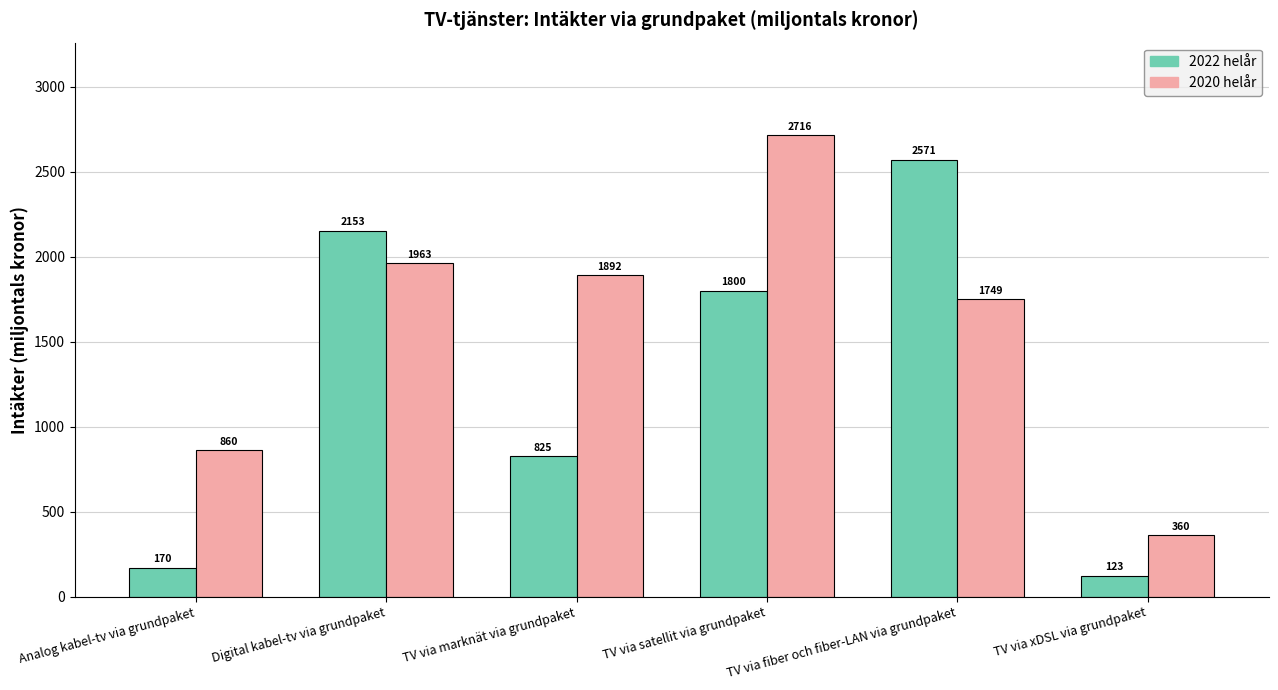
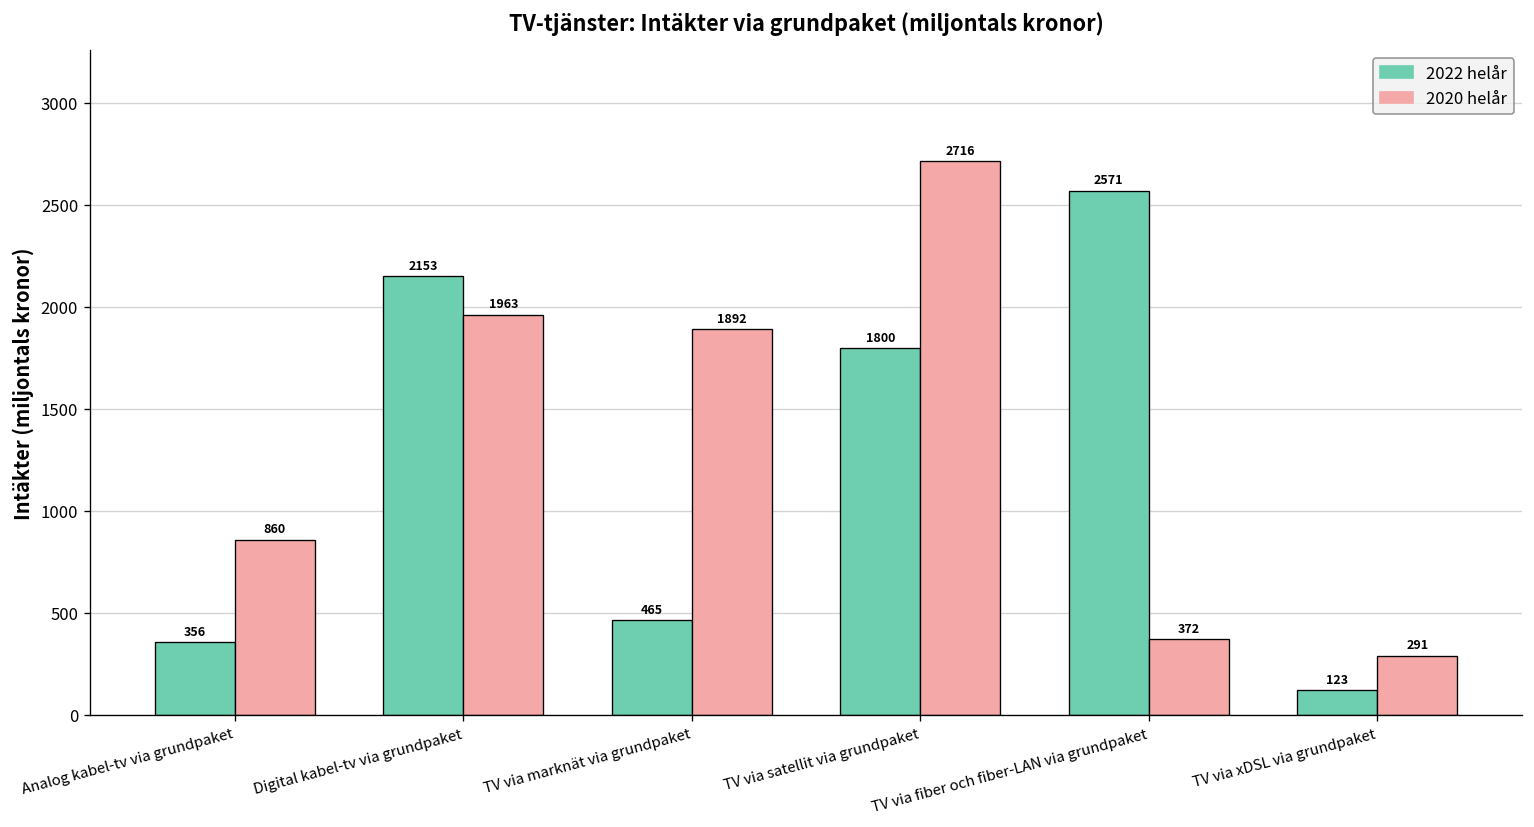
2022 helår, Analog kabel-tv via grundpaket: 170 -> 356
2022 helår, TV via marknät via grundpaket: 825 -> 465
2020 helår, TV via fiber och fiber-LAN via grundpaket: 1749 -> 372
2020 helår, TV via xDSL via grundpaket: 360 -> 291
